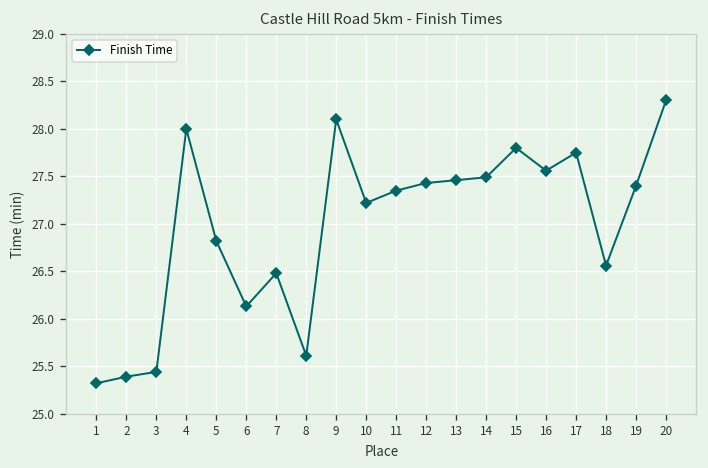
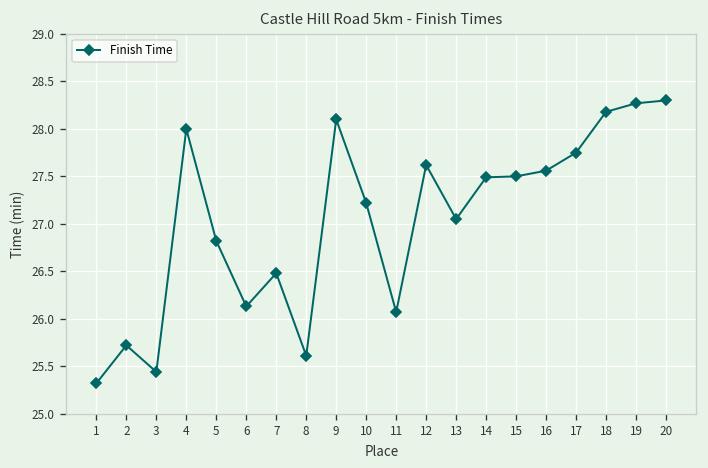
2: 25.4 -> 25.7
11: 27.4 -> 26.1
12: 27.4 -> 27.6
13: 27.5 -> 27.1
15: 27.8 -> 27.5
18: 26.6 -> 28.2
19: 27.4 -> 28.3
